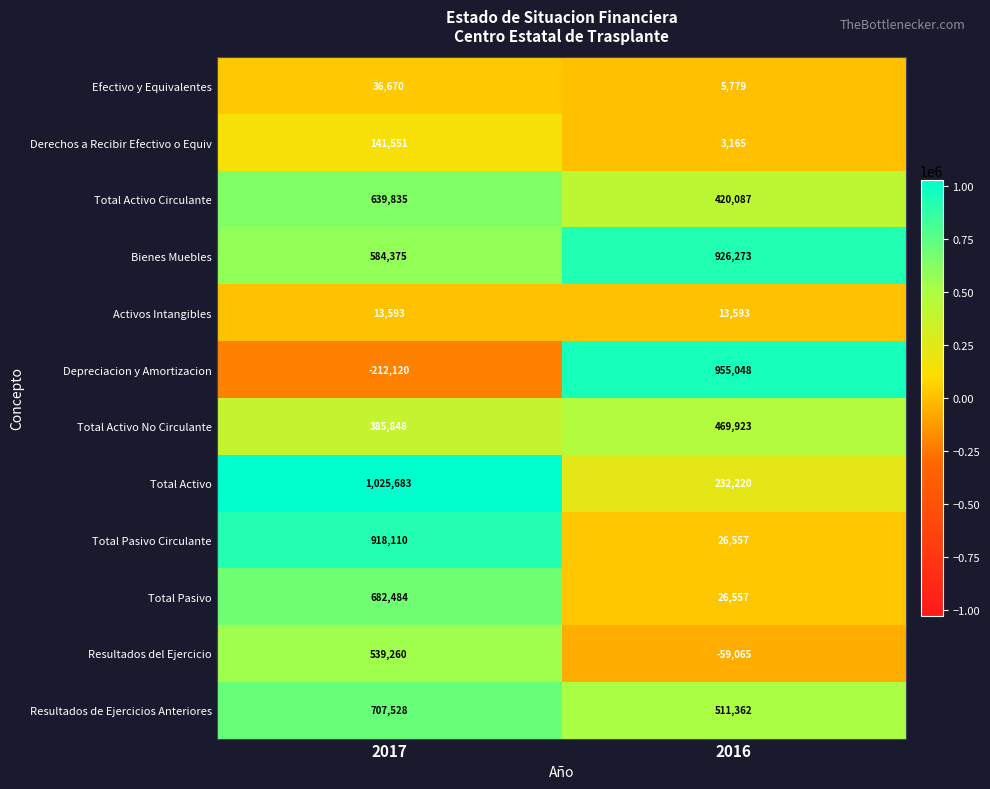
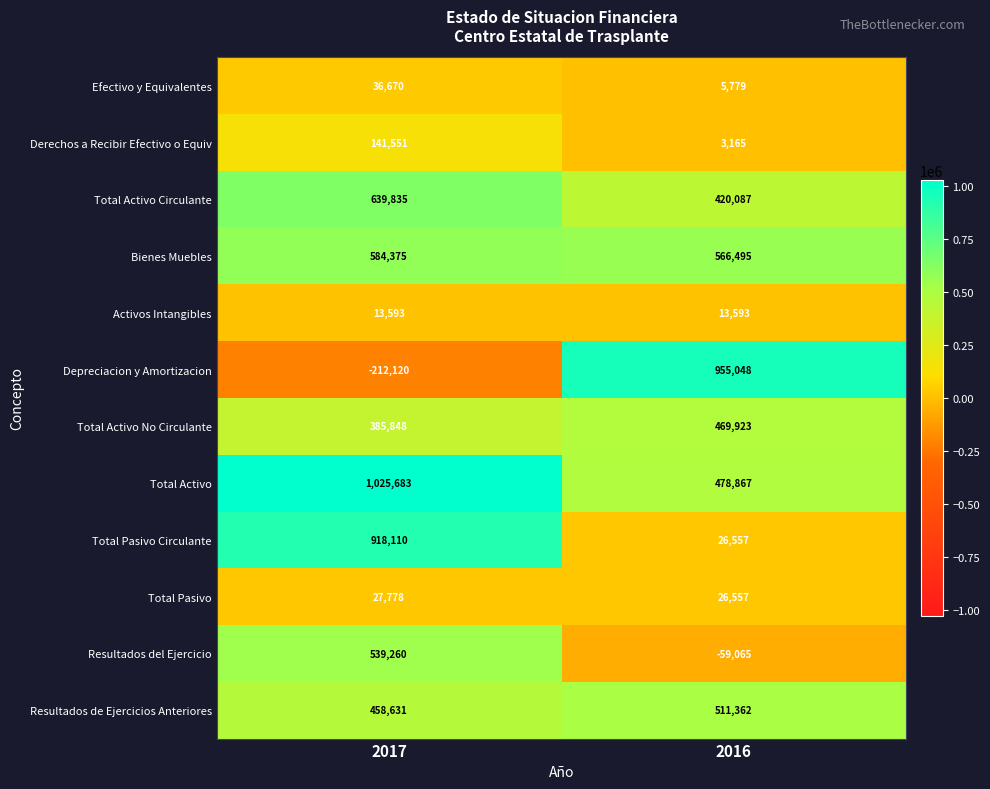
Bienes Muebles, 2016: 926,273 -> 566,495
Total Activo, 2016: 232,220 -> 478,867
Total Pasivo, 2017: 682,484 -> 27,778
Resultados de Ejercicios Anteriores, 2017: 707,528 -> 458,631
